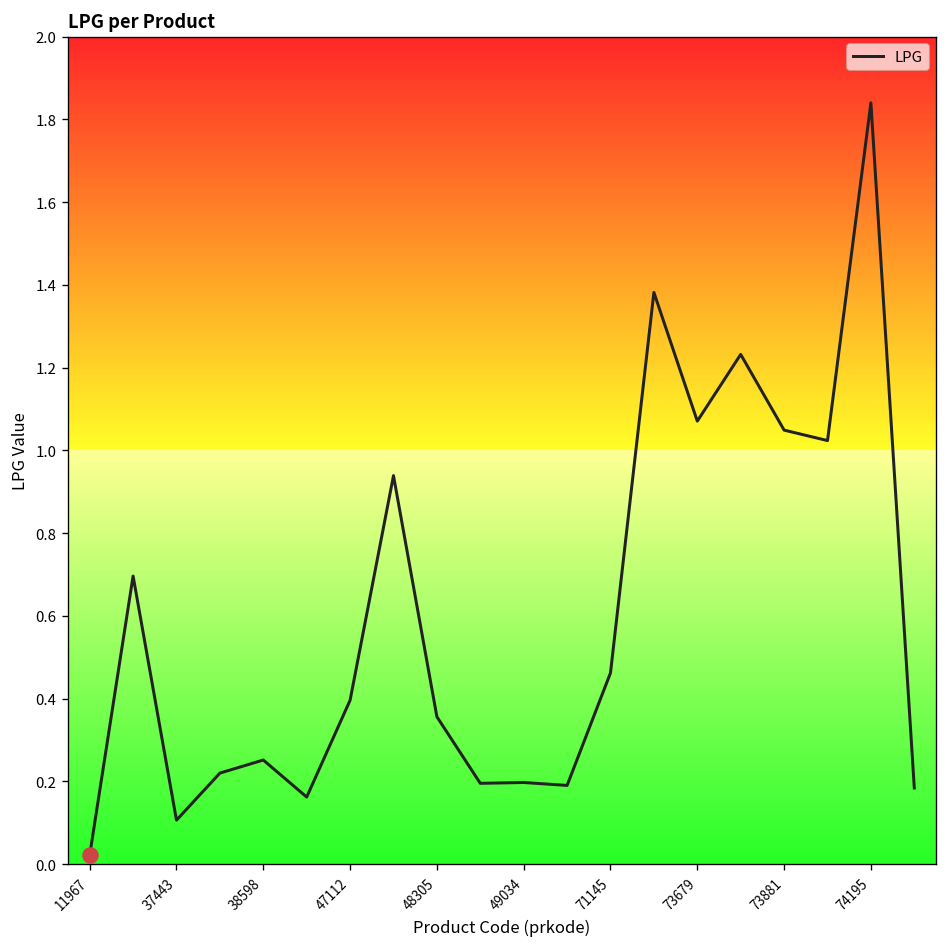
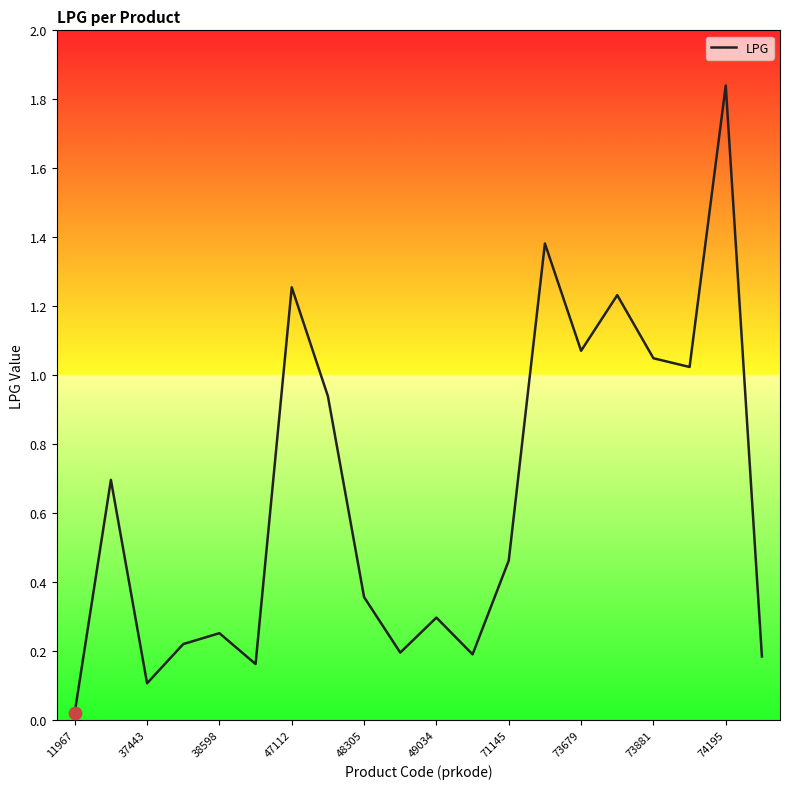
LPG, 47112: 0.40 -> 1.25
LPG, 49034: 0.20 -> 0.30
